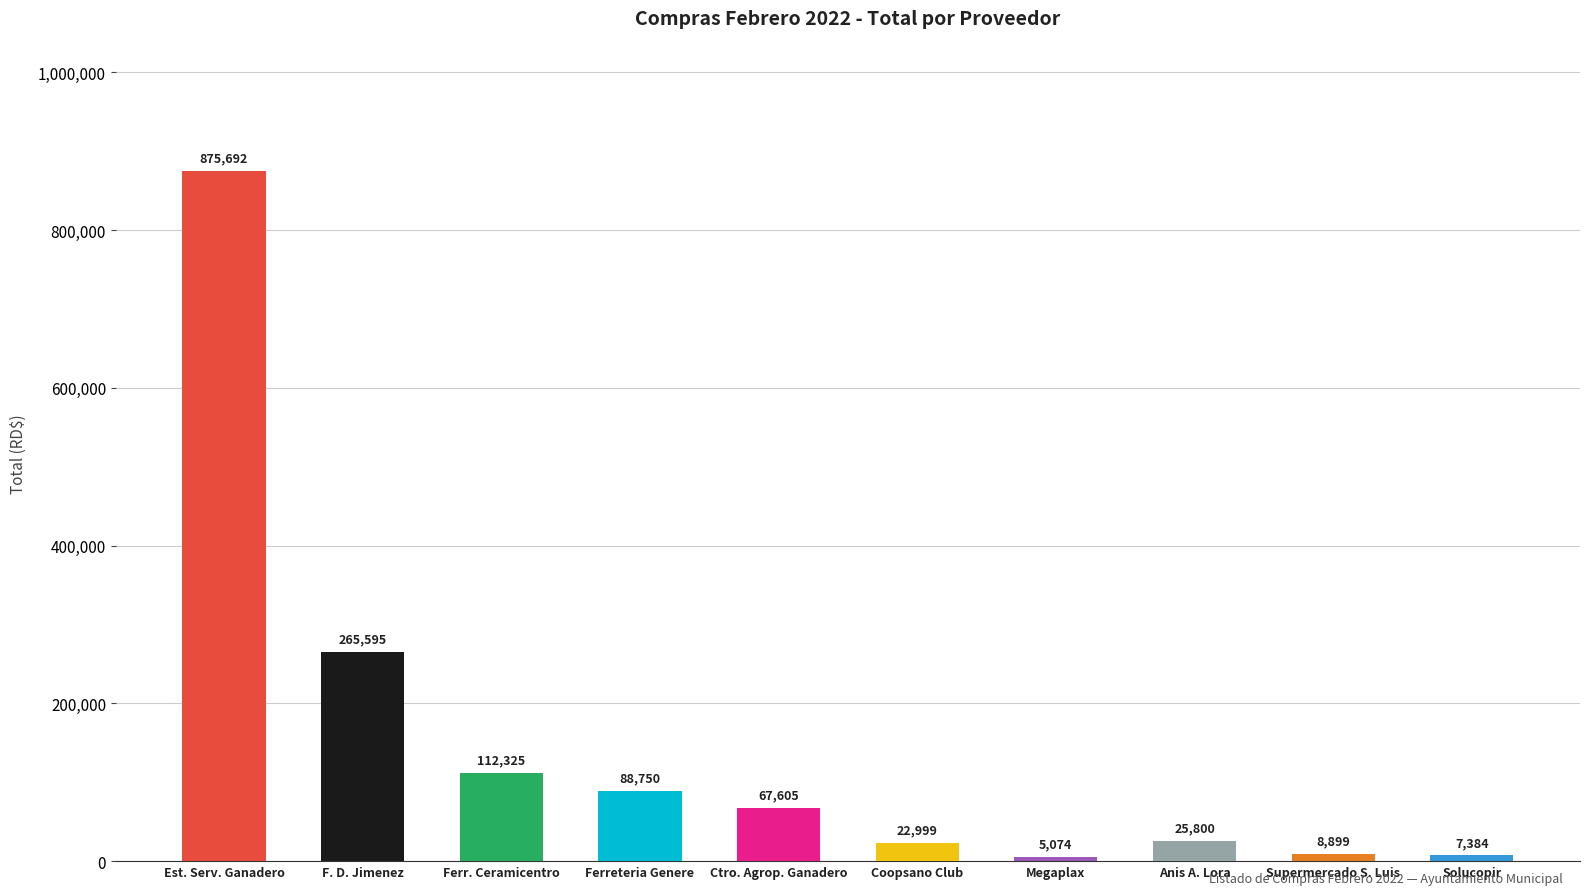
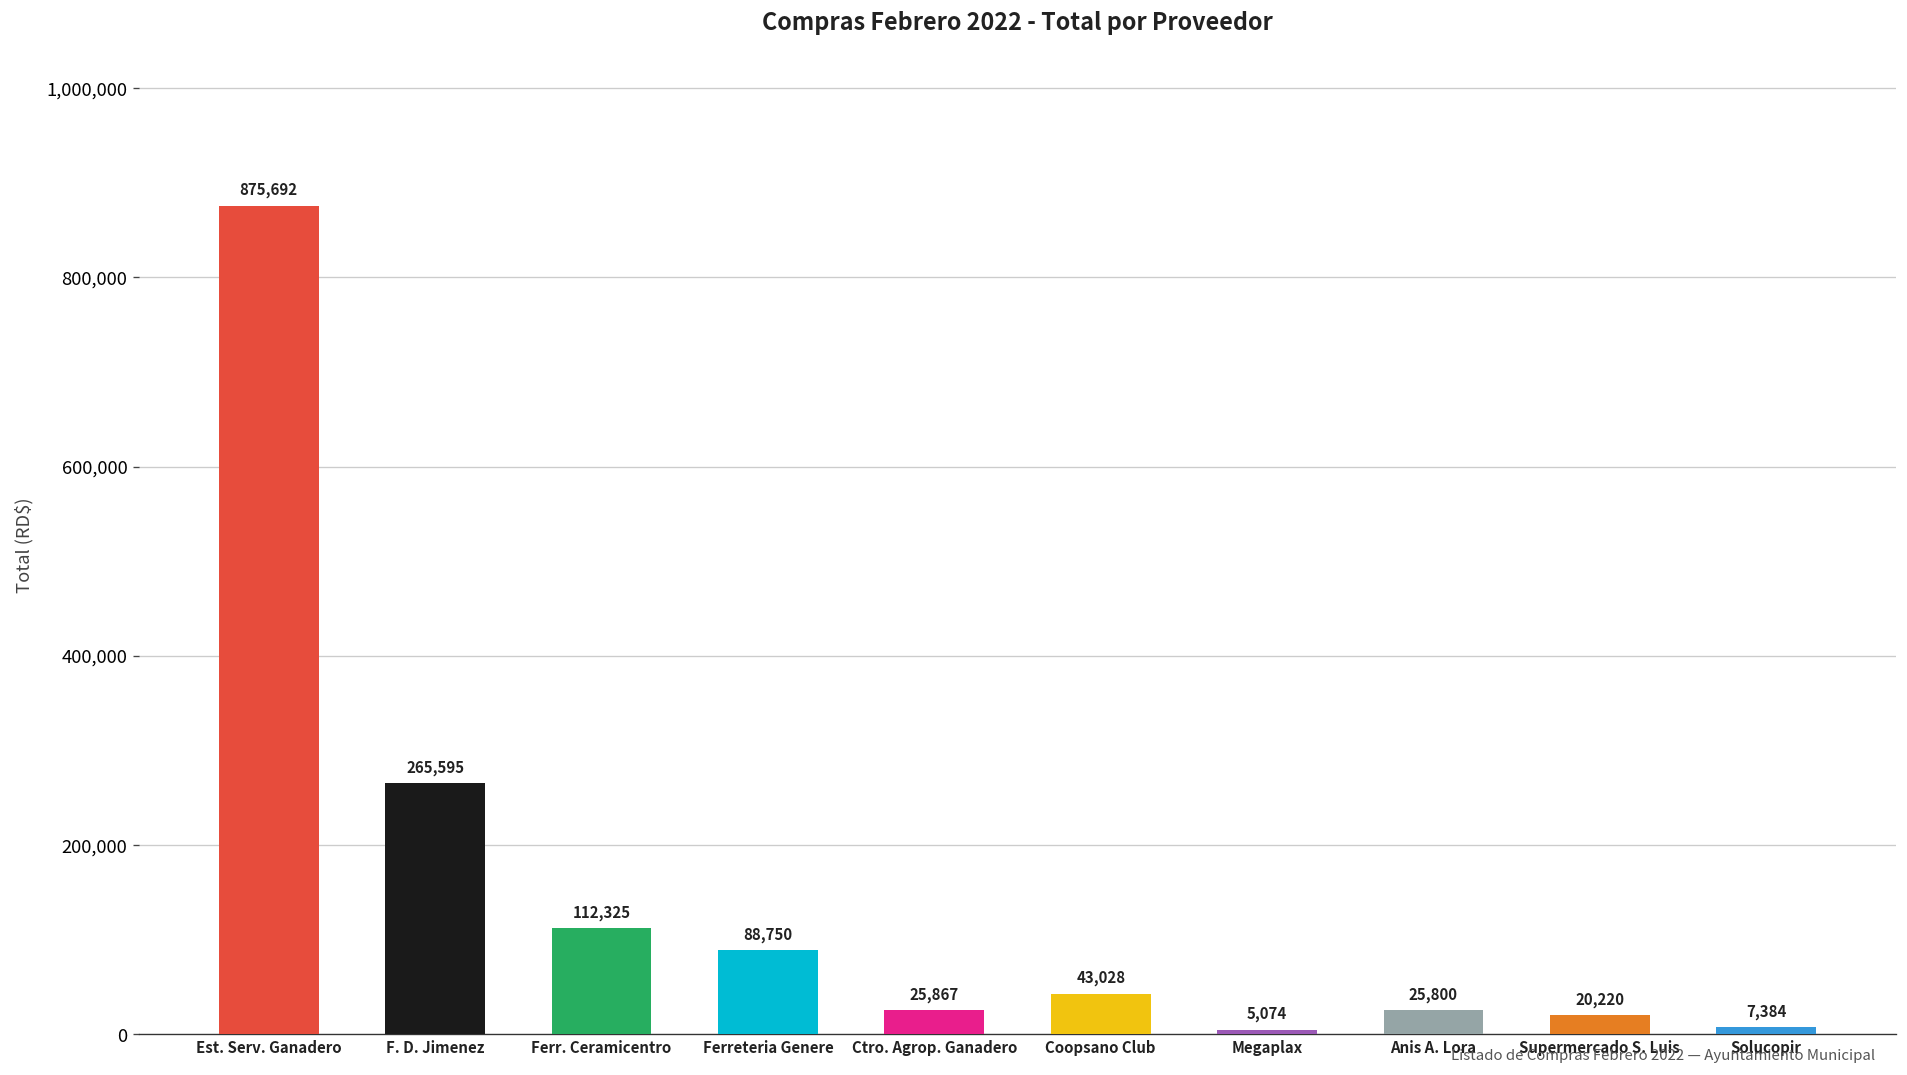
Ctro. Agrop. Ganadero: 67,605 -> 25,867
Coopsano Club: 22,999 -> 43,028
Supermercado S. Luis: 8,899 -> 20,220
